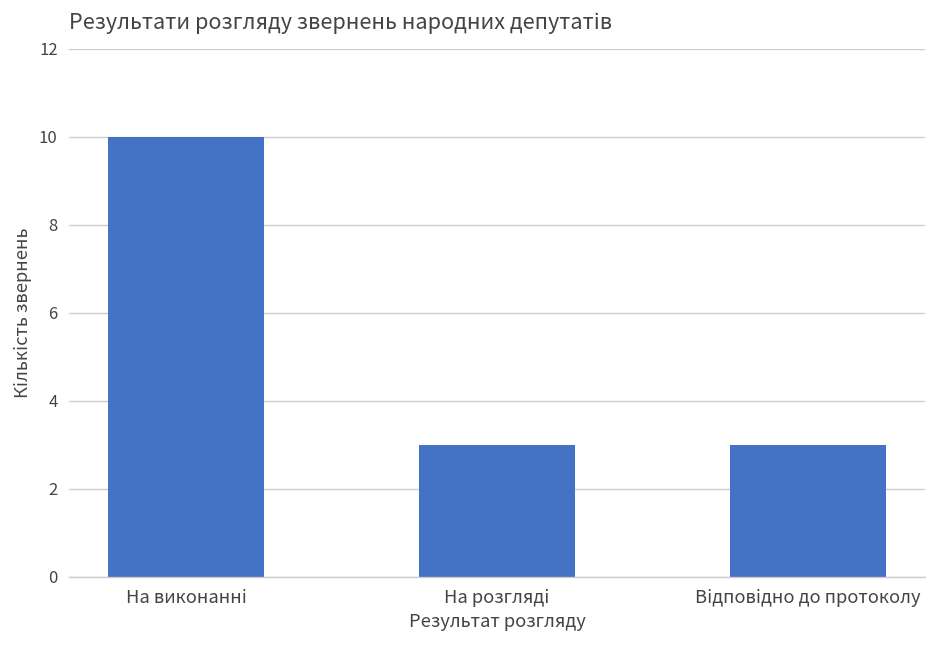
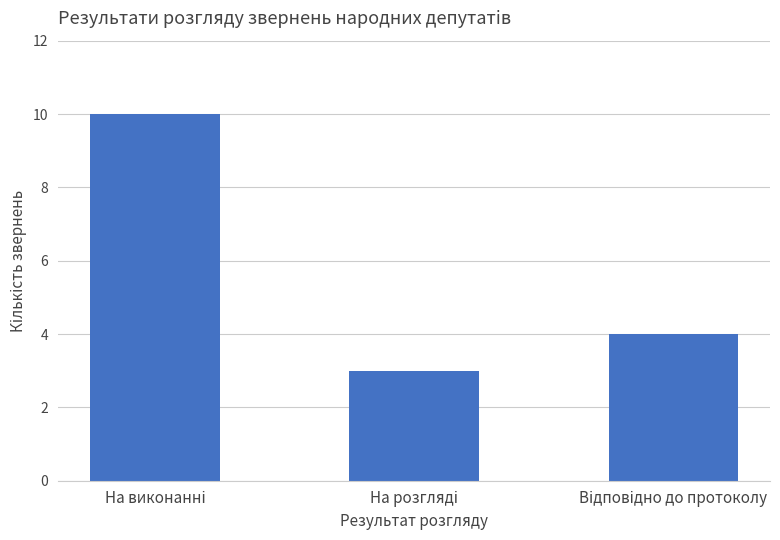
Відповідно до протоколу: 3 -> 4
